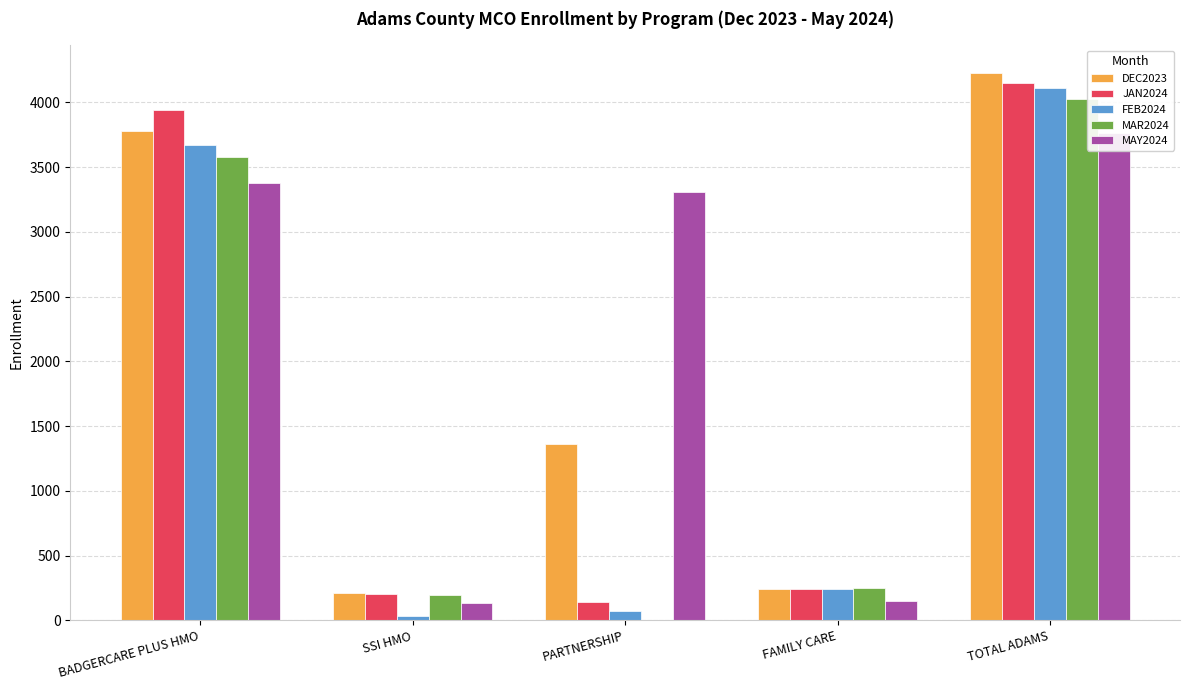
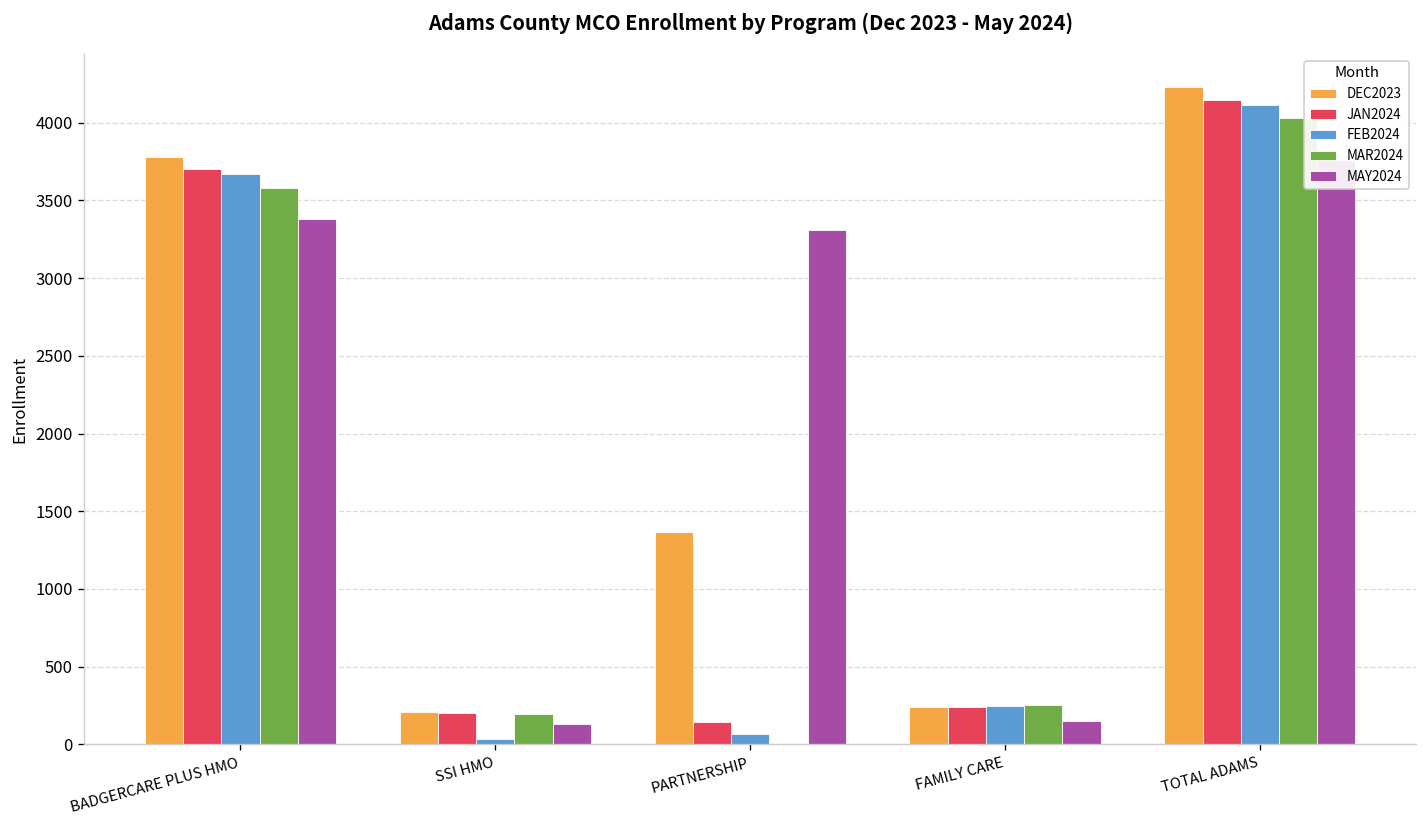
JAN2024, BADGERCARE PLUS HMO: 3940 -> 3700
